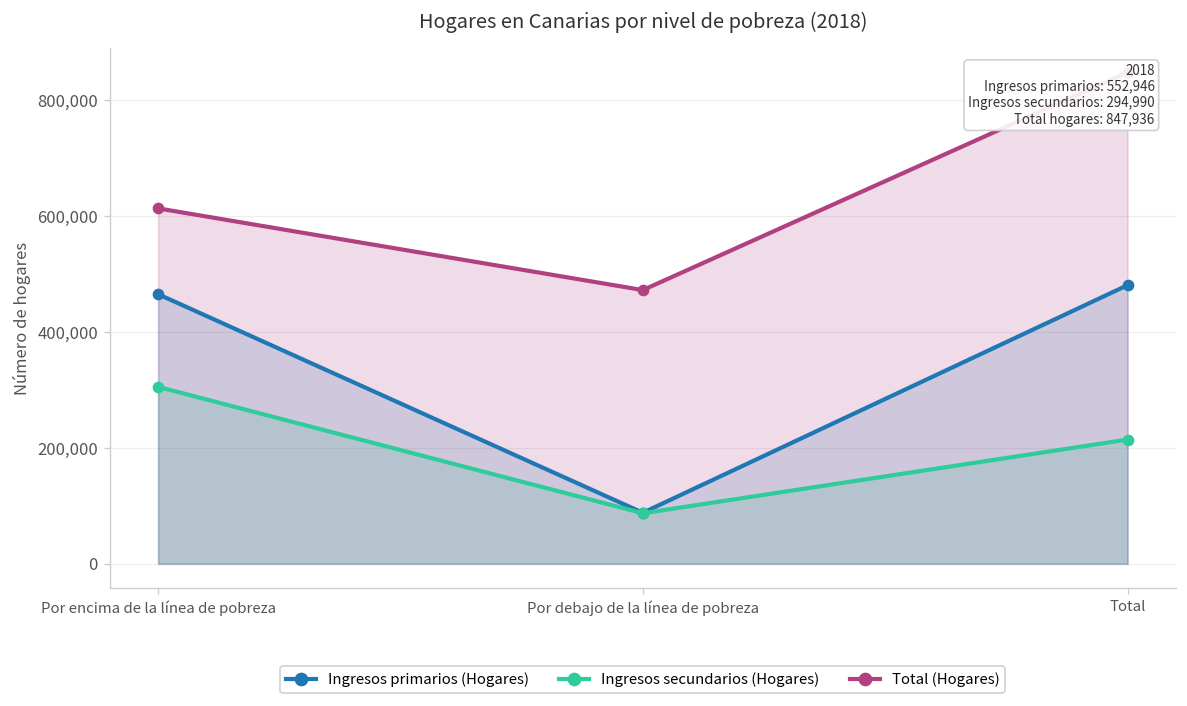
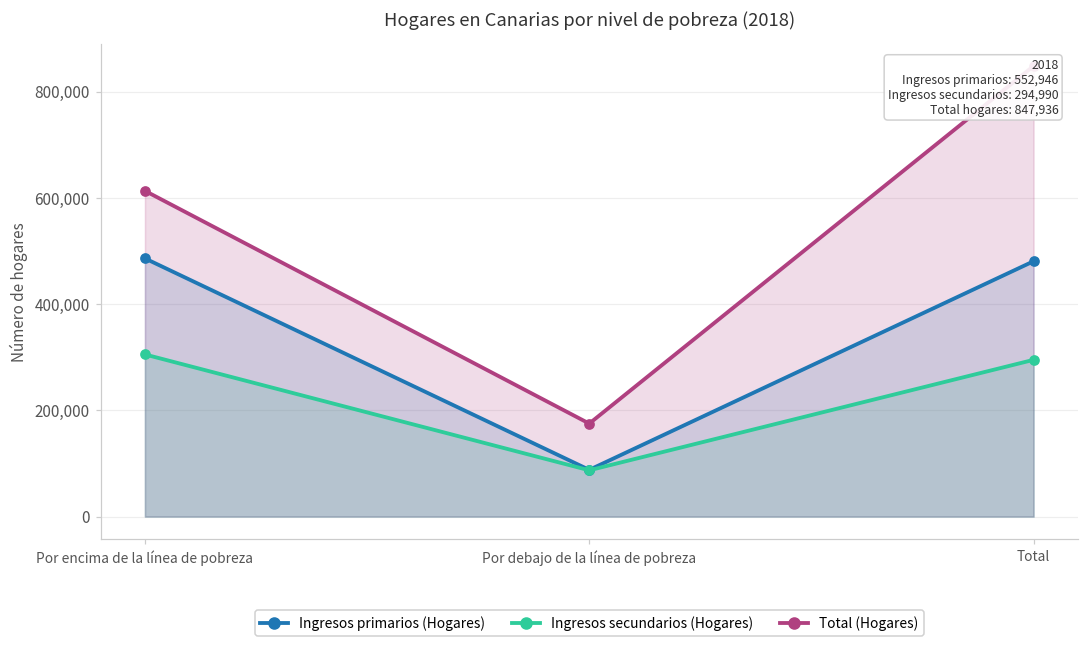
Ingresos primarios (Hogares), Por encima de la línea de pobreza: 470,000 -> 490,000
Total (Hogares), Por debajo de la línea de pobreza: 470,000 -> 180,000
Ingresos secundarios (Hogares), Total: 210,000 -> 290,000
